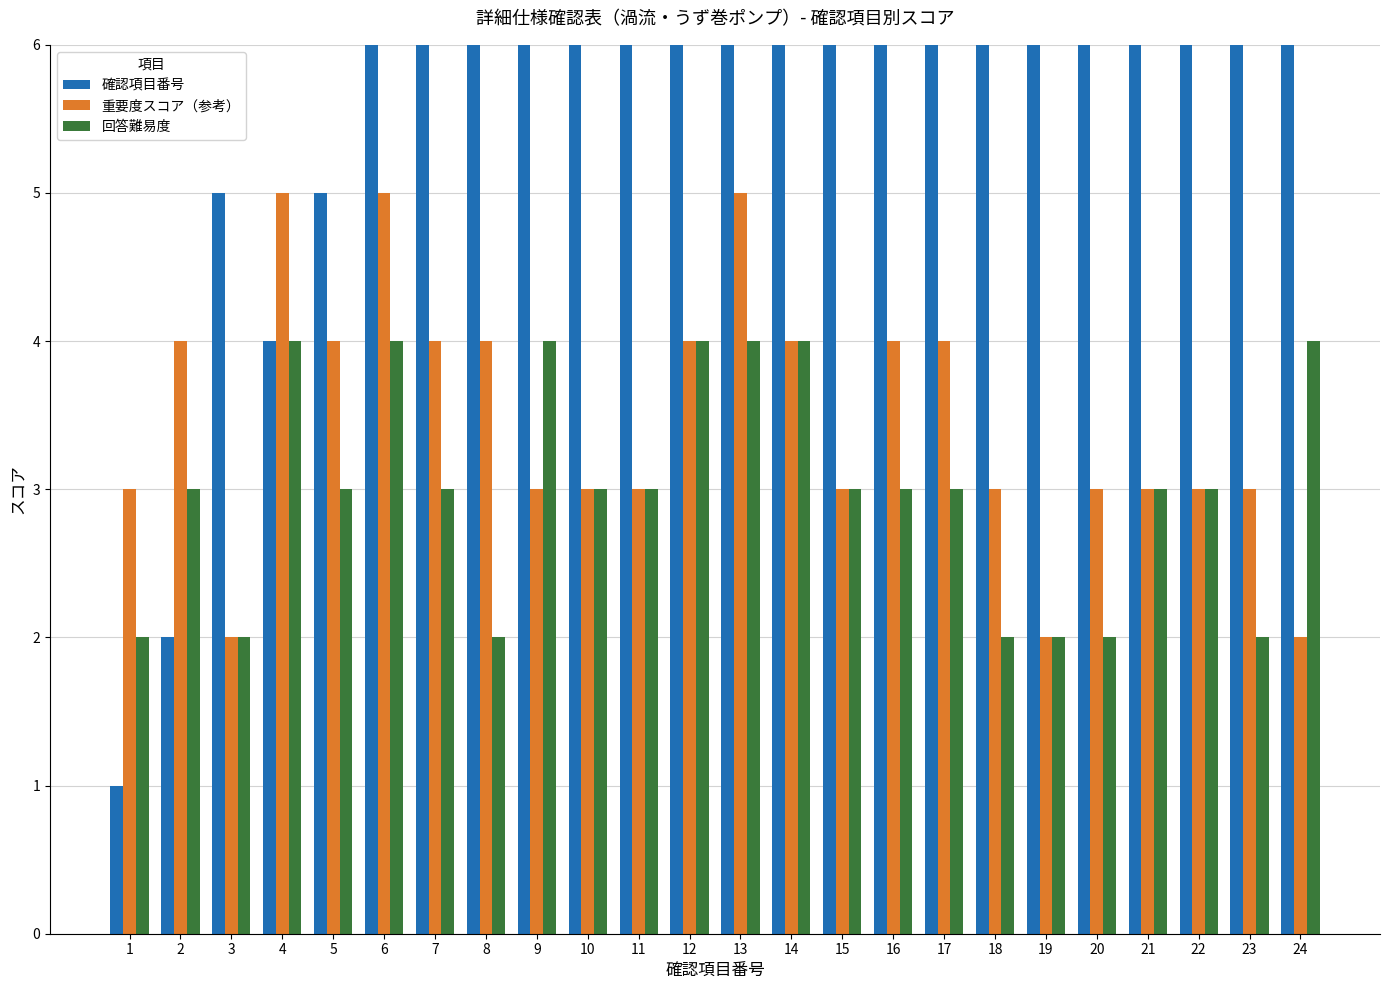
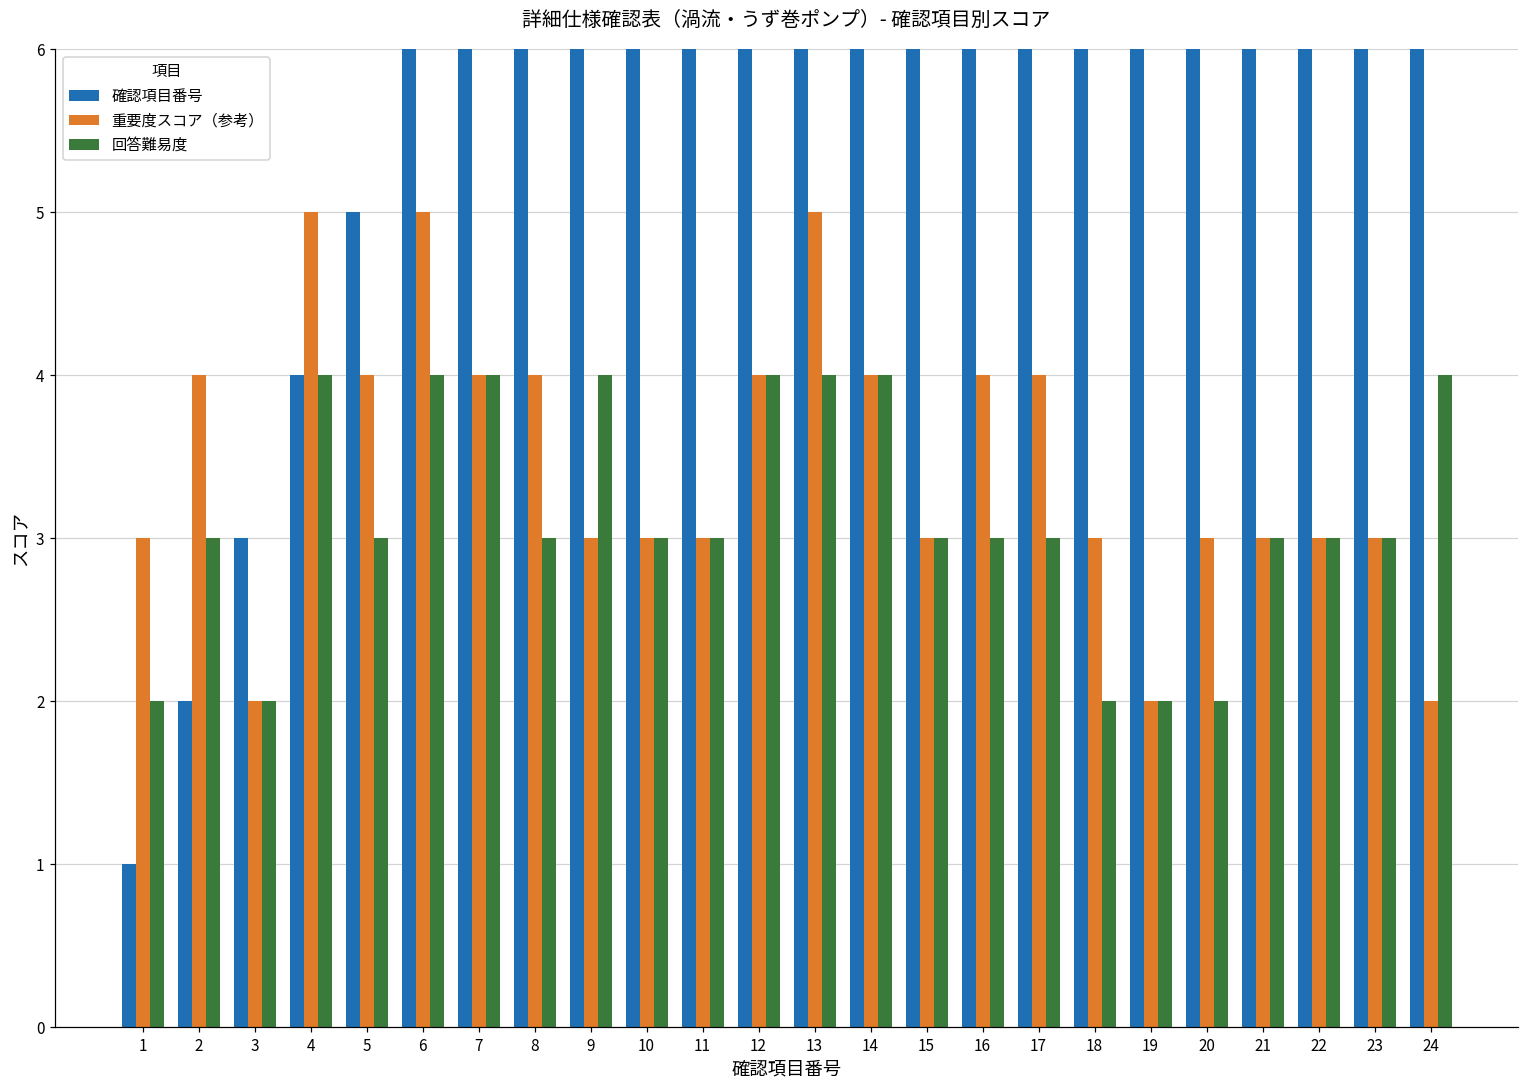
確認項目番号, 3: 5 -> 3
回答難易度, 7: 3 -> 4
回答難易度, 8: 2 -> 3
回答難易度, 23: 2 -> 3
